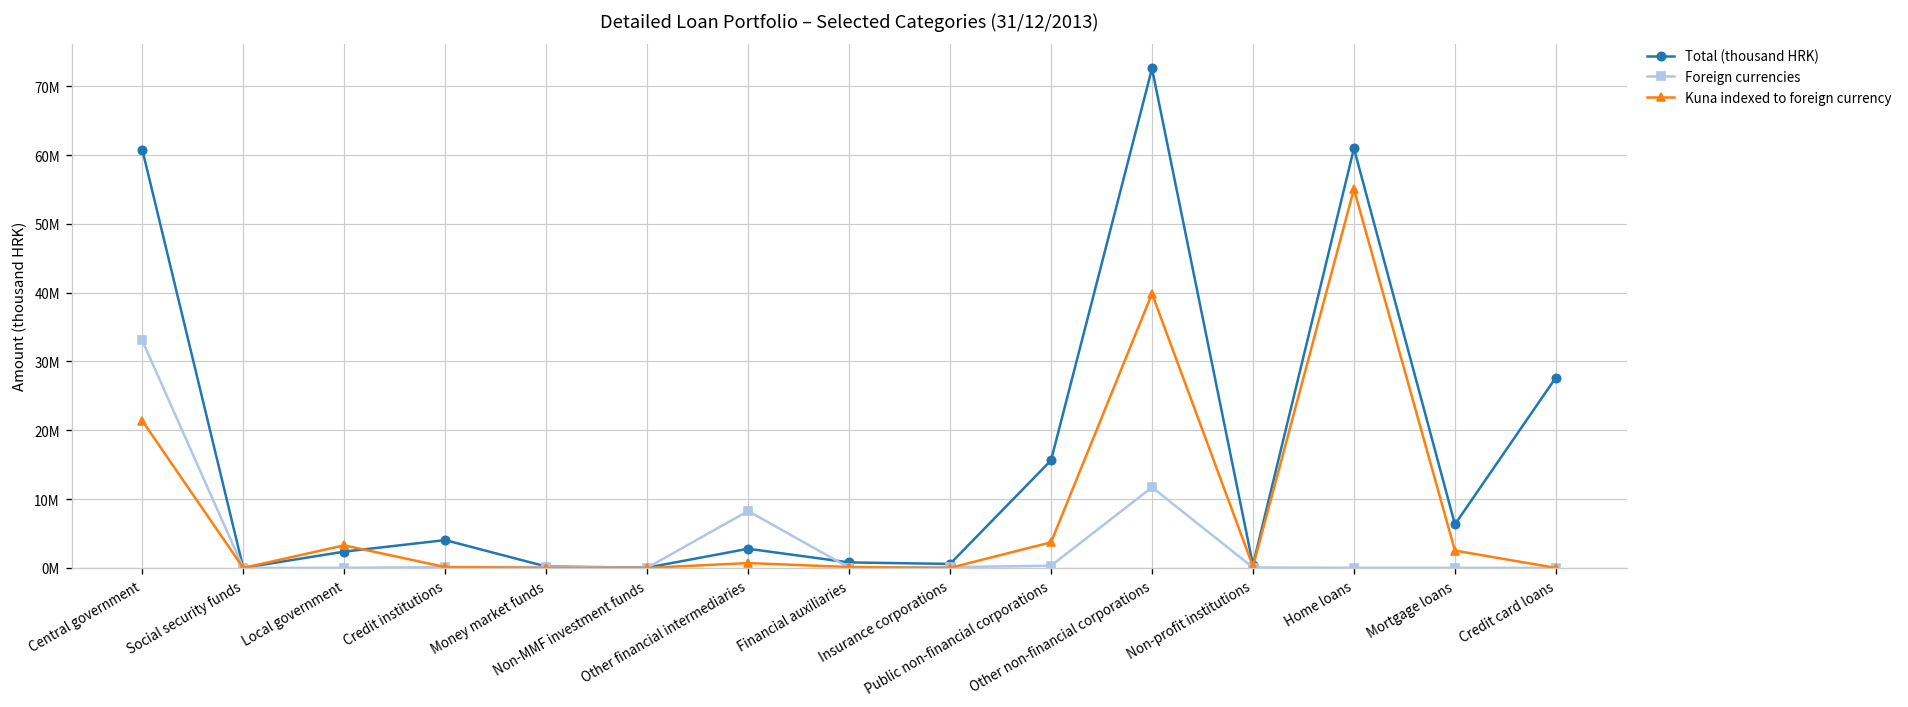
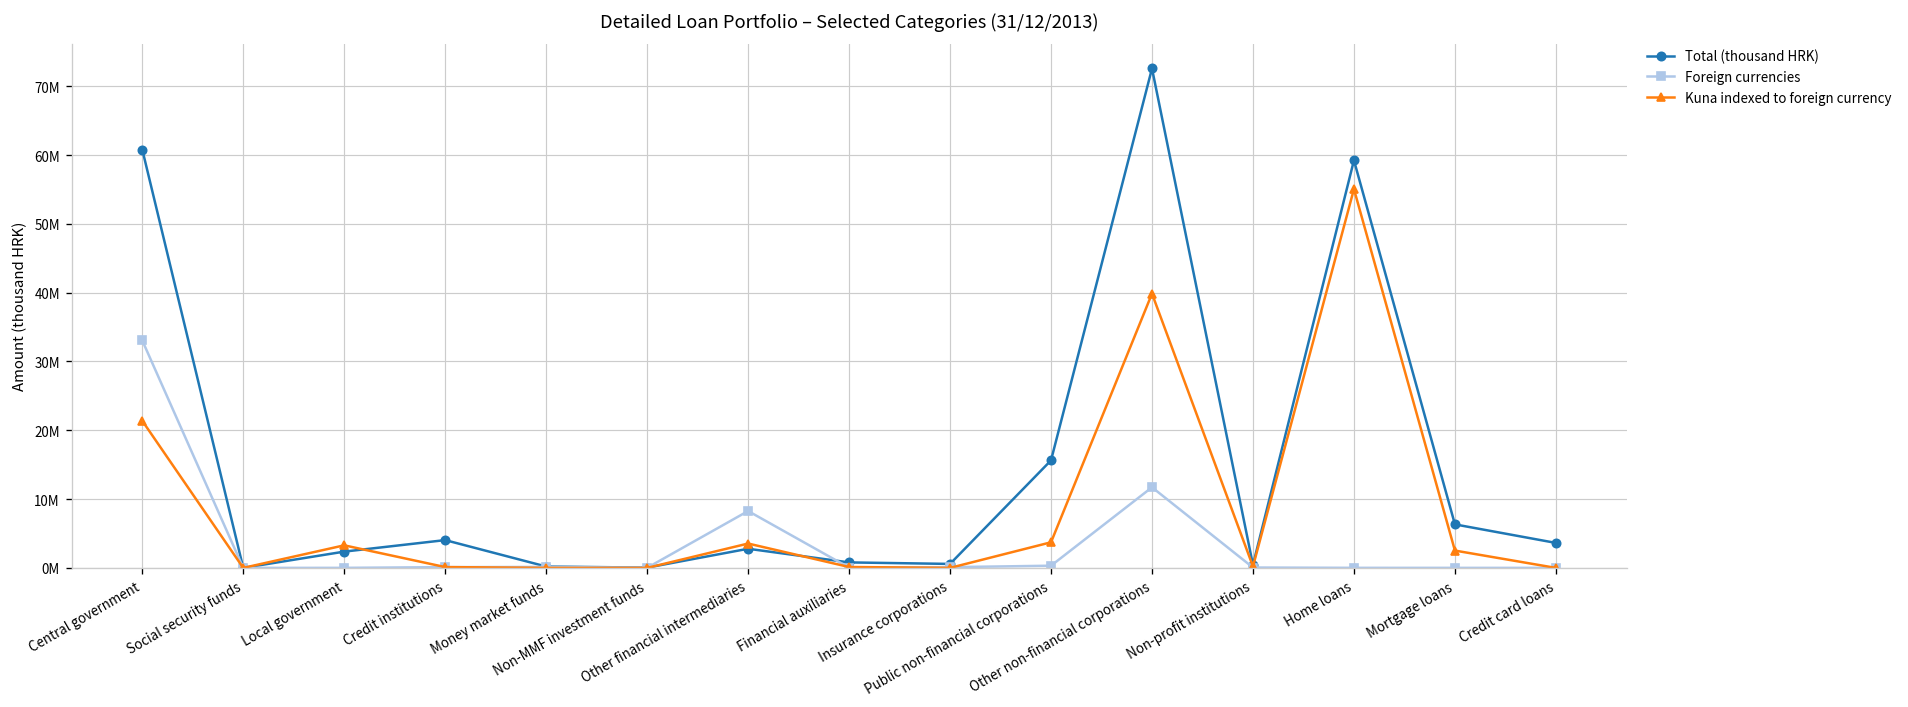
Kuna indexed to foreign currency, Other financial intermediaries: 1000000 -> 4000000
Total (thousand HRK), Home loans: 61000000 -> 59000000
Total (thousand HRK), Credit card loans: 28000000 -> 4000000
